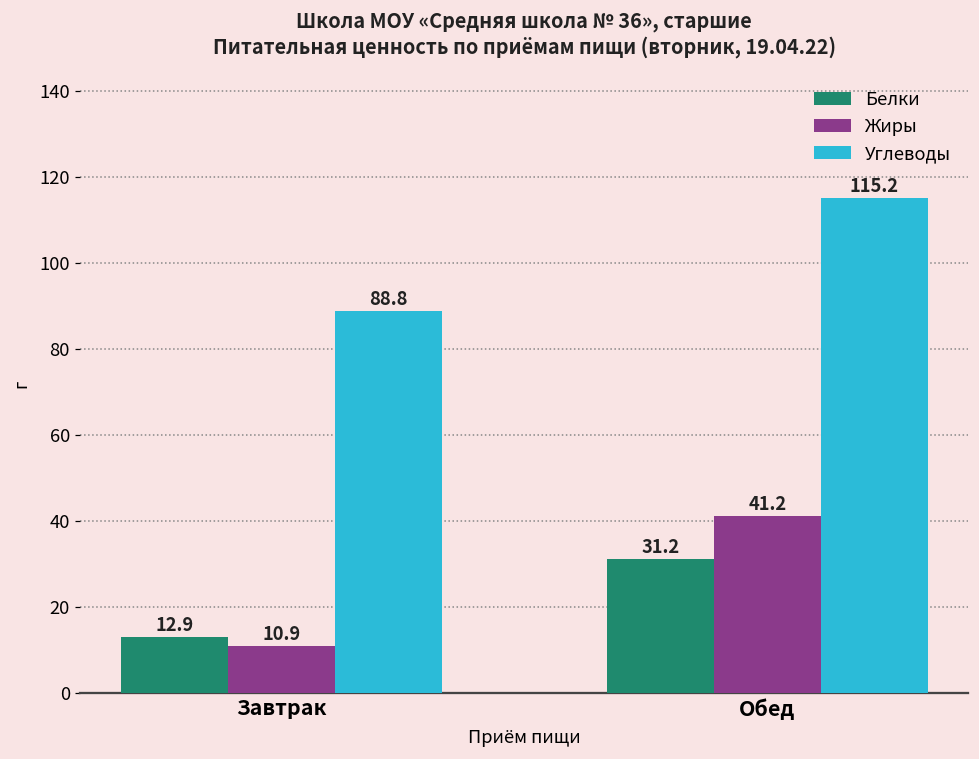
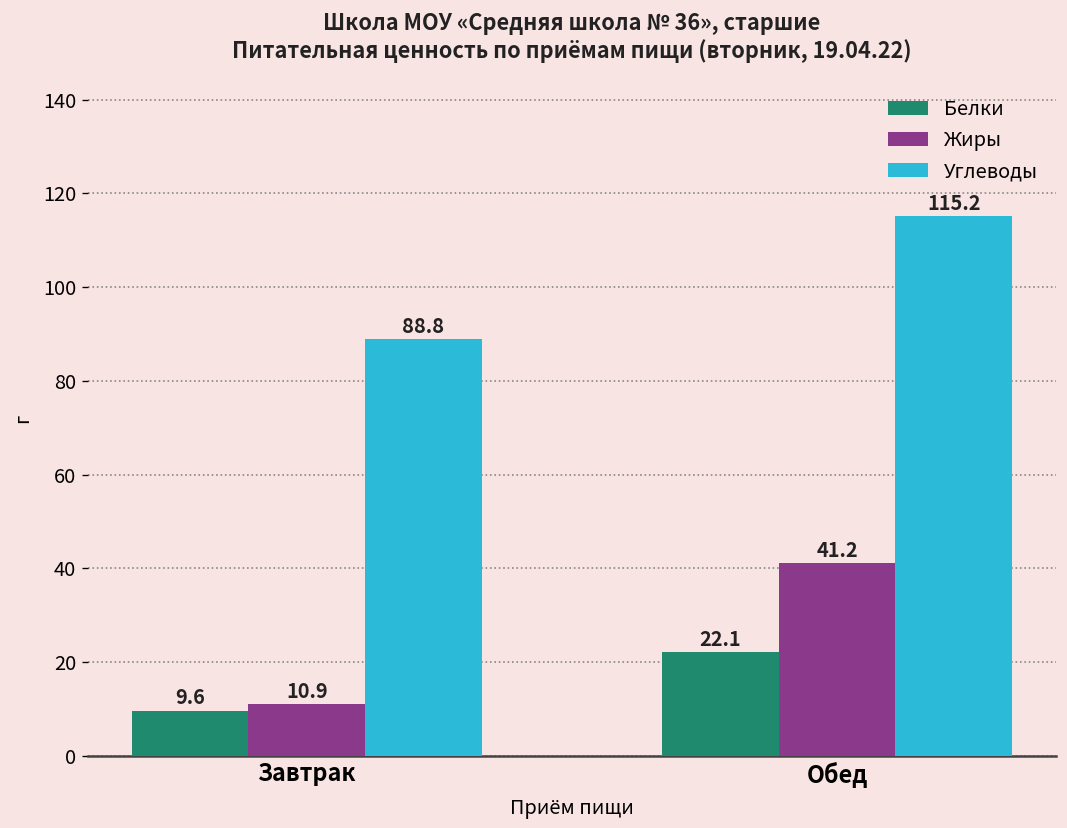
Белки, Завтрак: 12.9 -> 9.6
Белки, Обед: 31.2 -> 22.1
